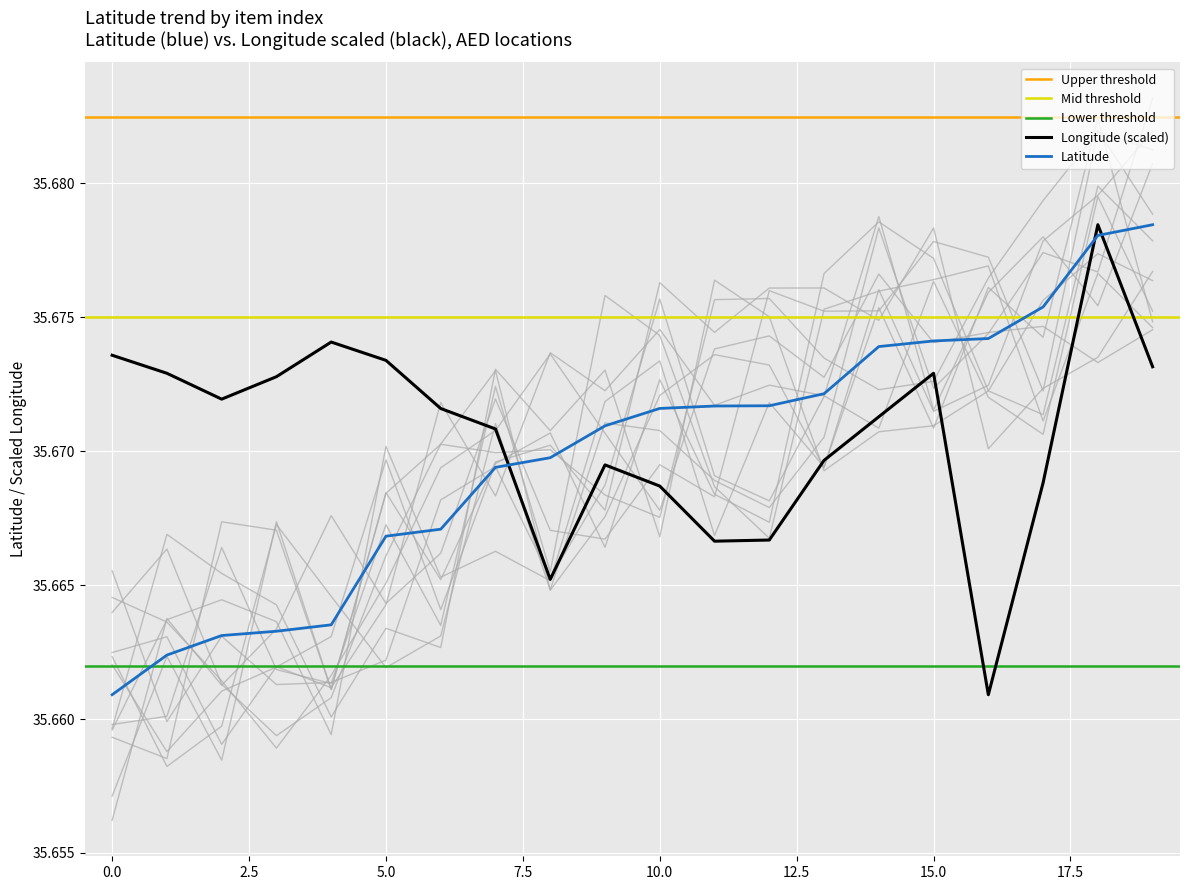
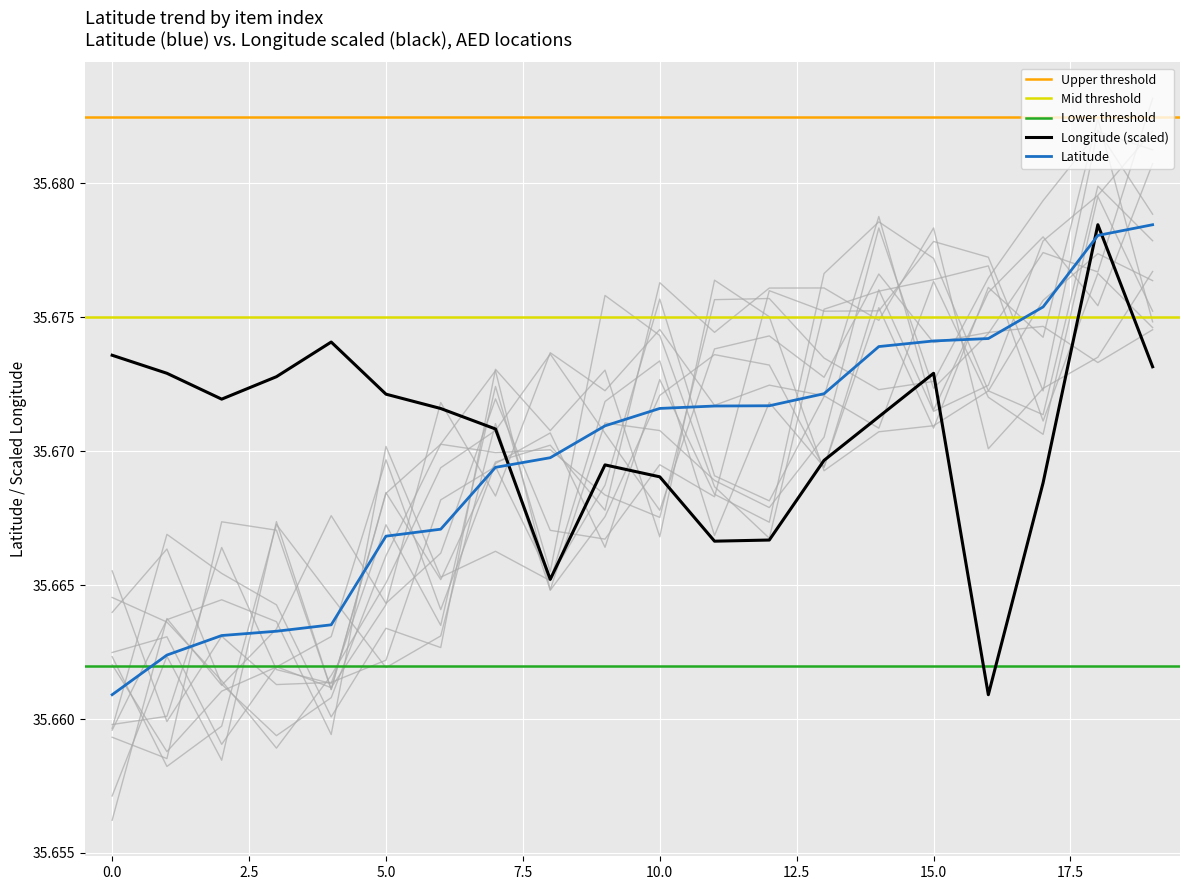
Longitude (scaled), 5.0: 35.6734 -> 35.6721
Longitude (scaled), 10.0: 35.6687 -> 35.6690
